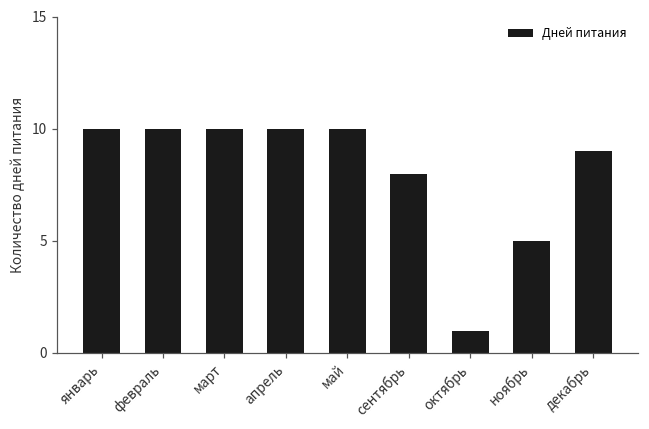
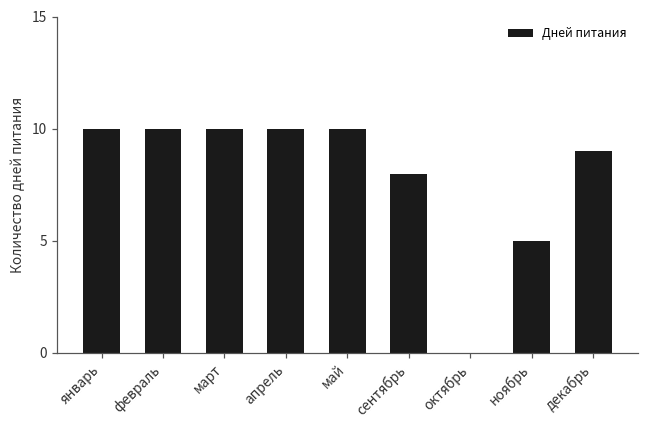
октябрь: 1 -> 0
